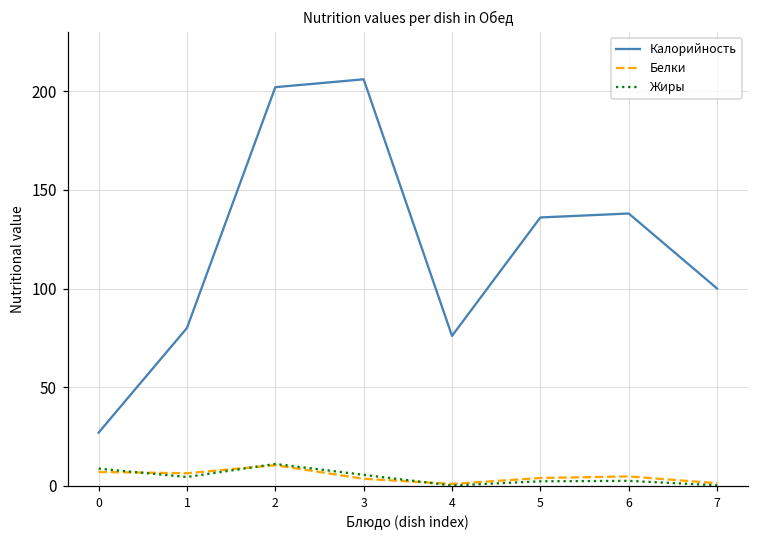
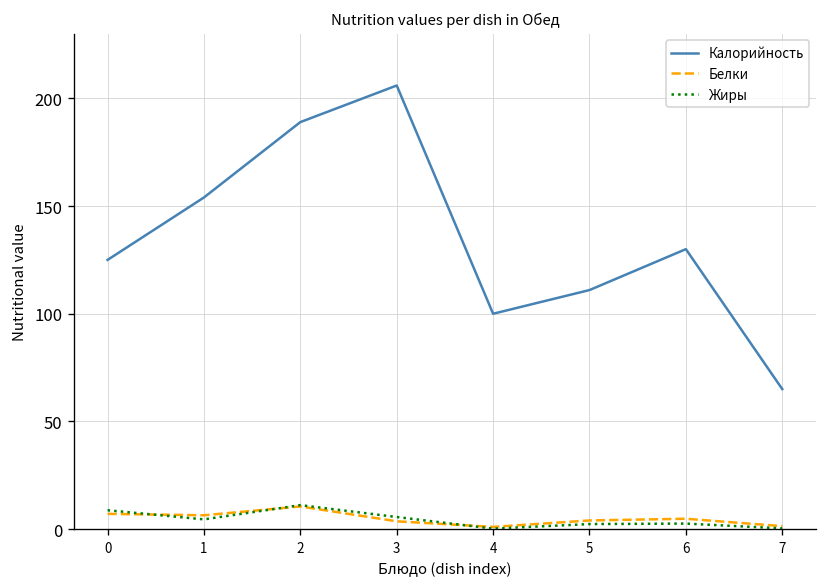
Калорийность, 0: 27 -> 125
Калорийность, 1: 80 -> 154
Калорийность, 2: 202 -> 189
Калорийность, 4: 76 -> 100
Калорийность, 5: 136 -> 111
Калорийность, 6: 138 -> 130
Калорийность, 7: 100 -> 65
